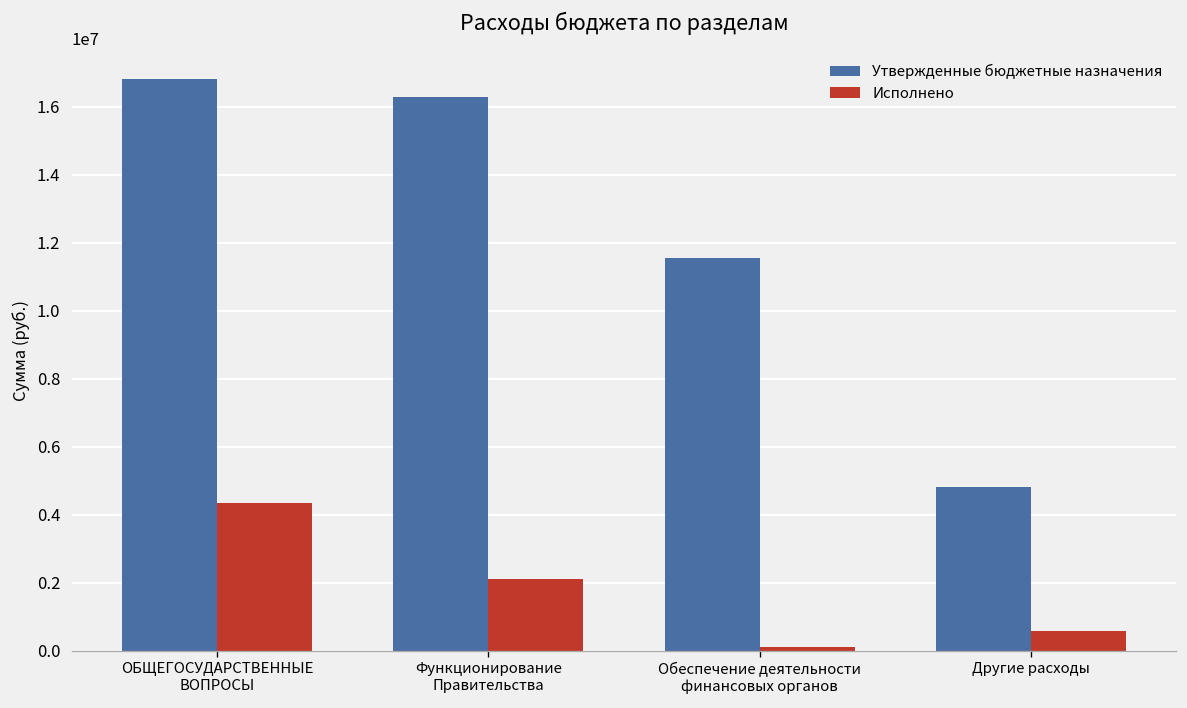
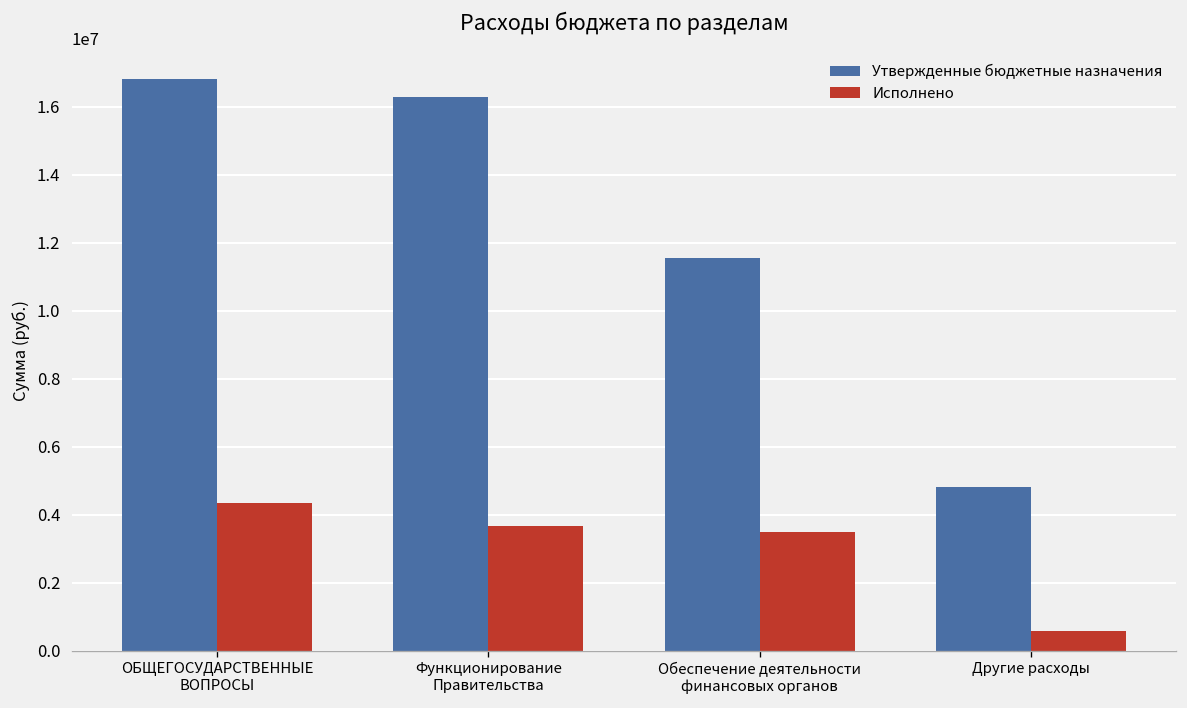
Исполнено, Функционирование Правительства: 2100000 -> 3700000
Исполнено, Обеспечение деятельности финансовых органов: 100000 -> 3500000
